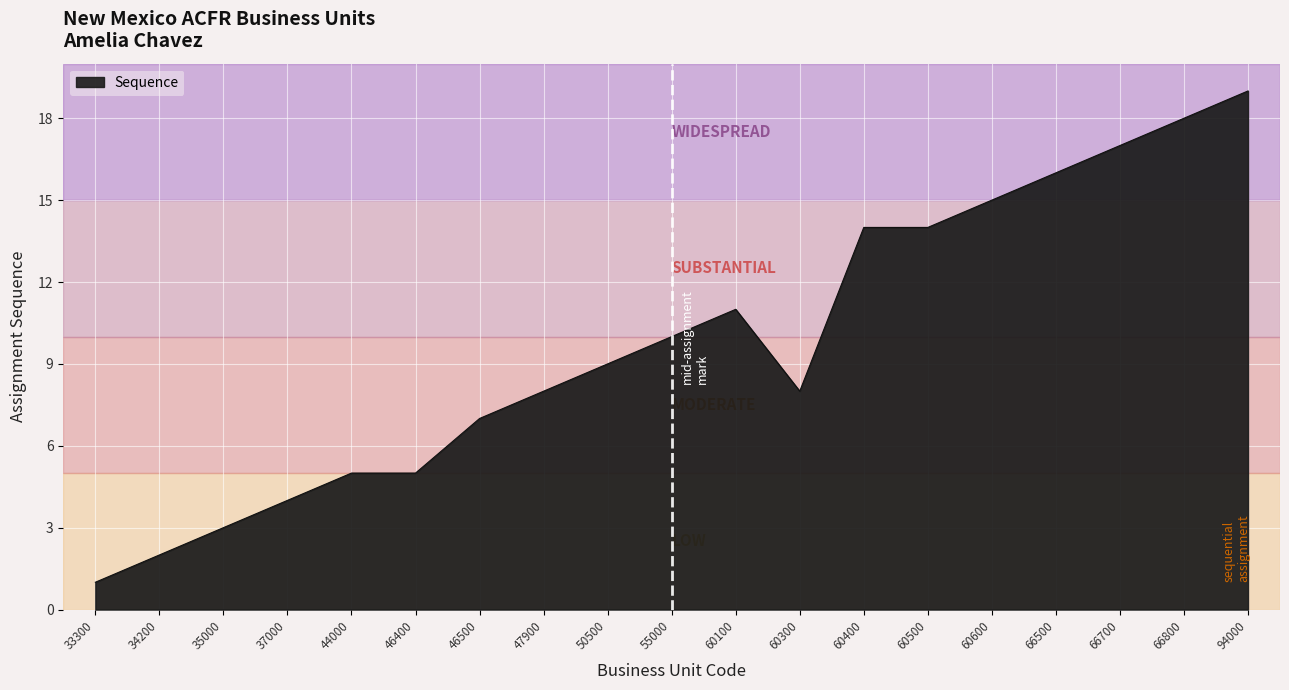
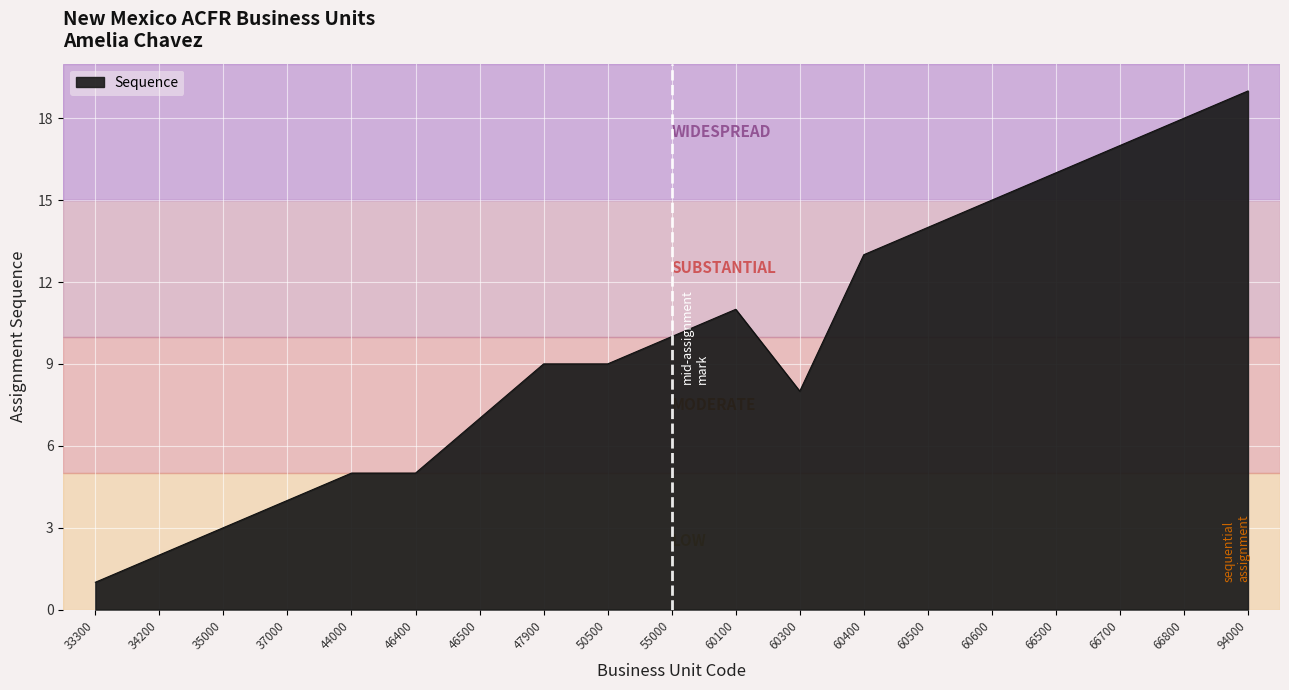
47900: 8 -> 9
60400: 14 -> 13
